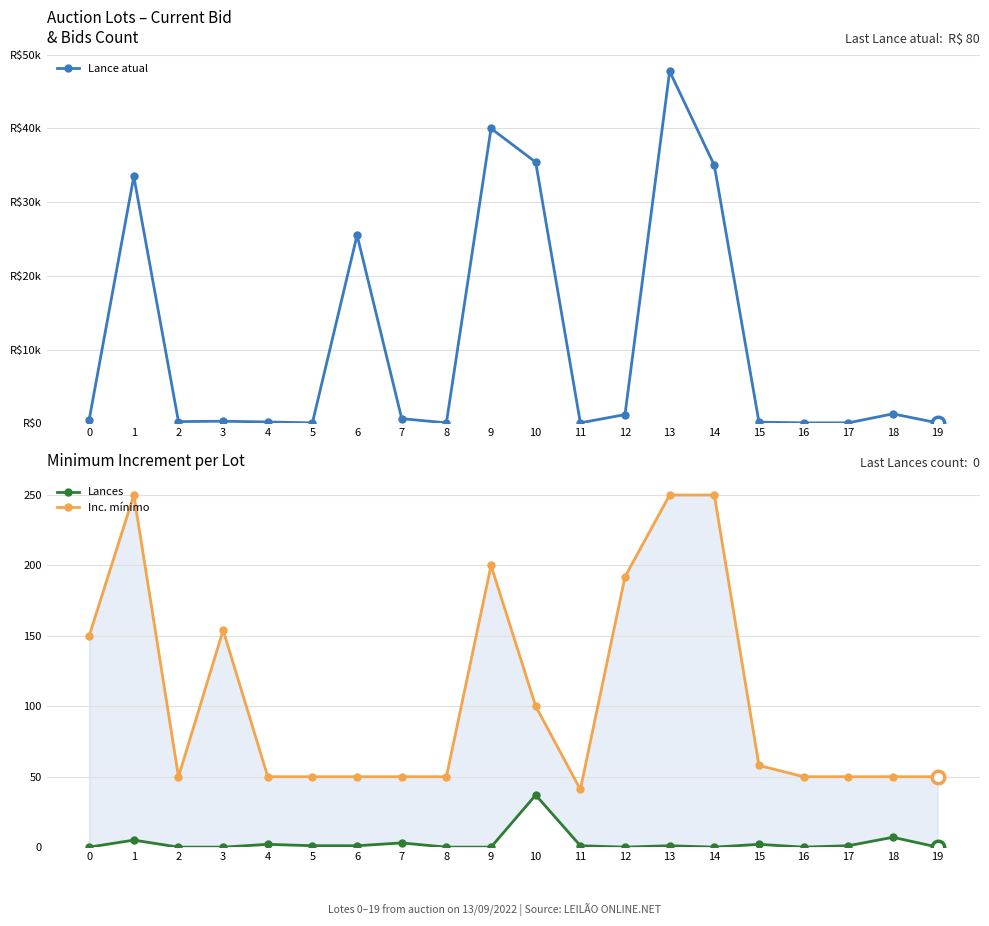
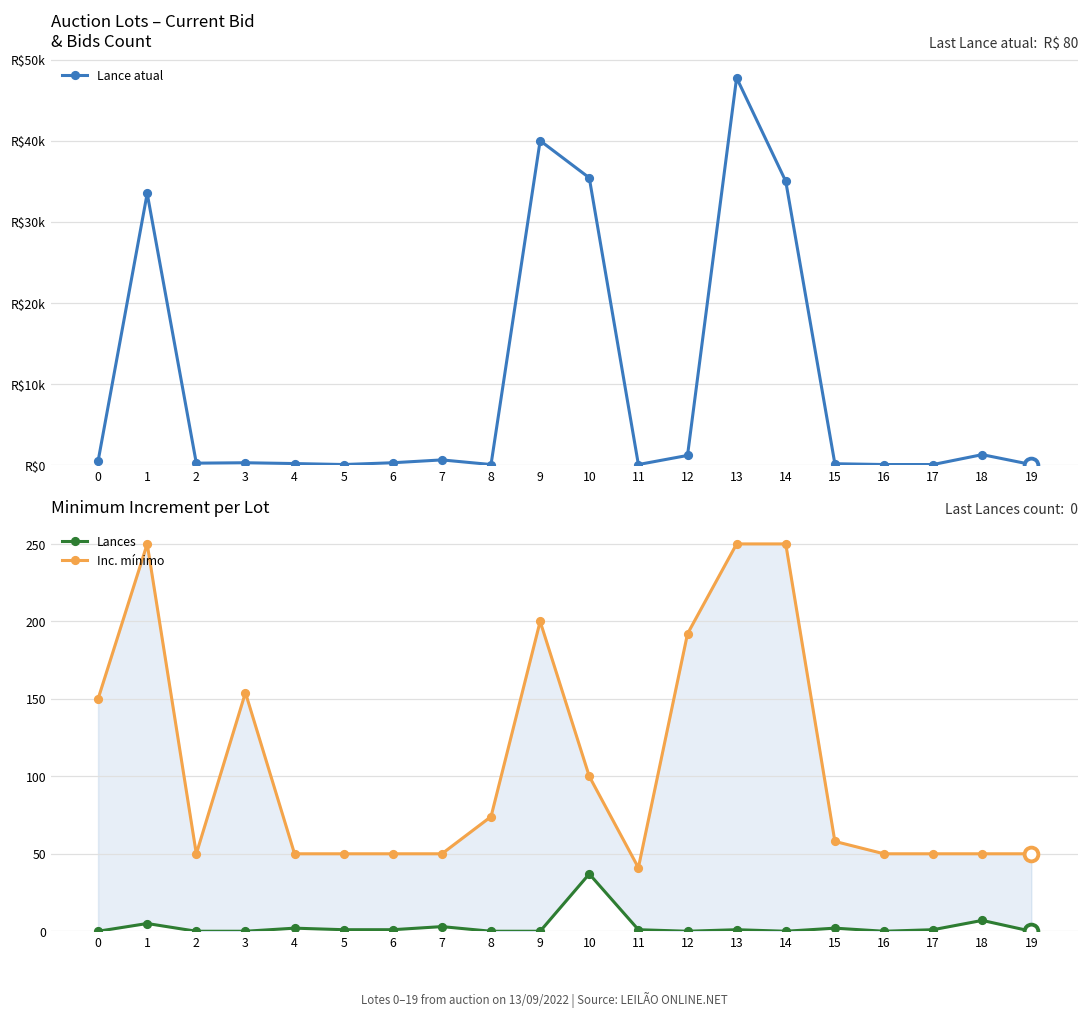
Auction Lots – Current Bid & Bids Count, Lance atual, 6: R$26000 -> R$0
Minimum Increment per Lot, Inc. mínimo, 8: 50 -> 74
